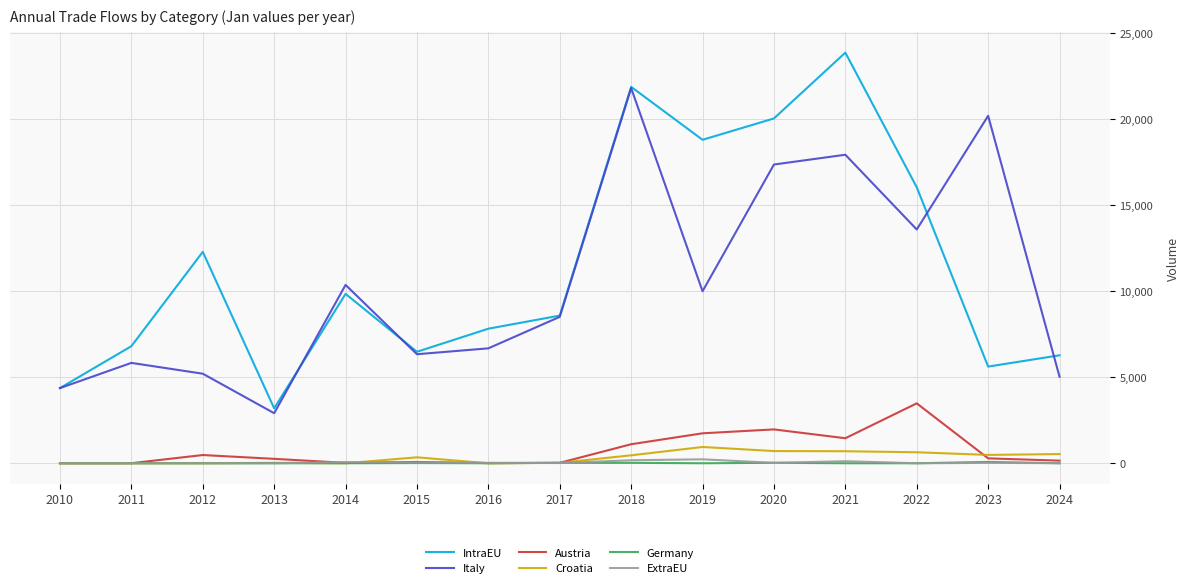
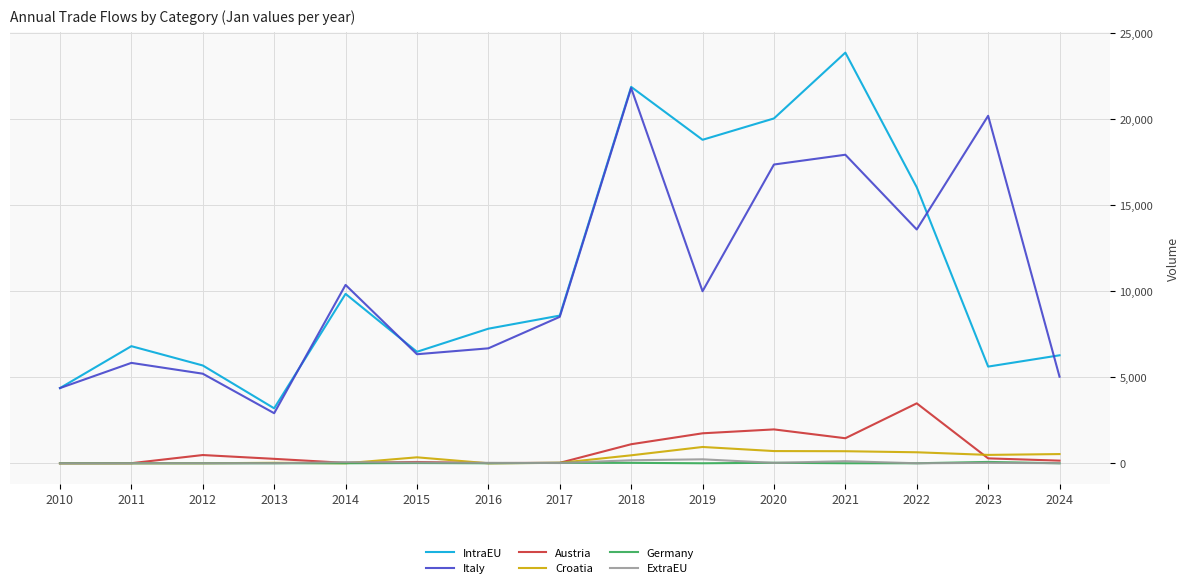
IntraEU, 2012: 12,300 -> 5,700
